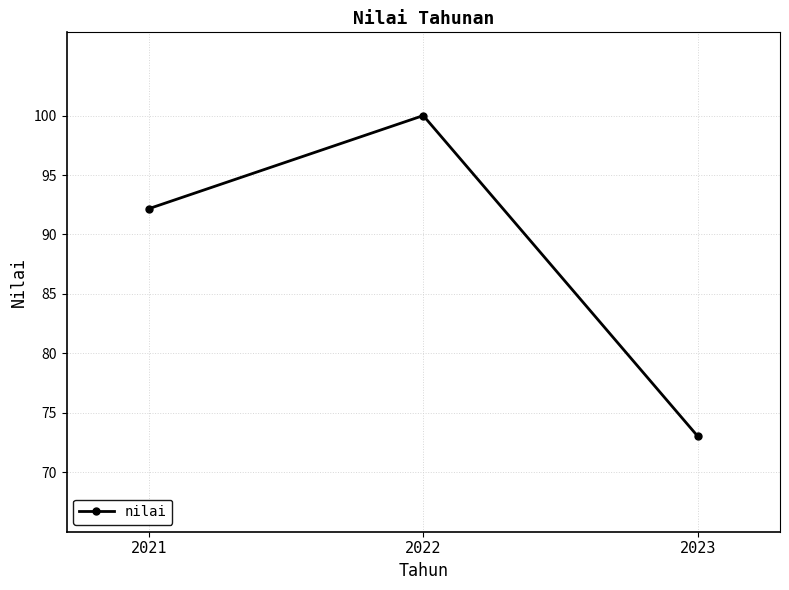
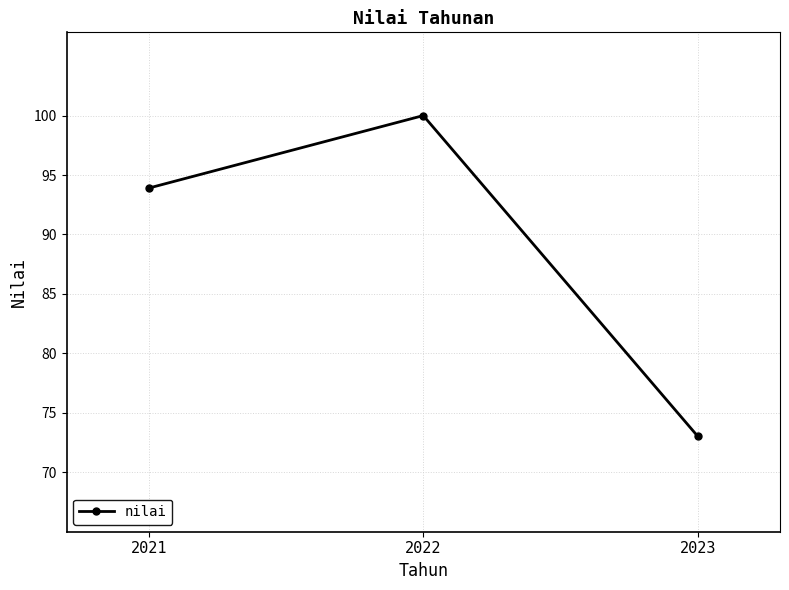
2021: 92.2 -> 93.9
